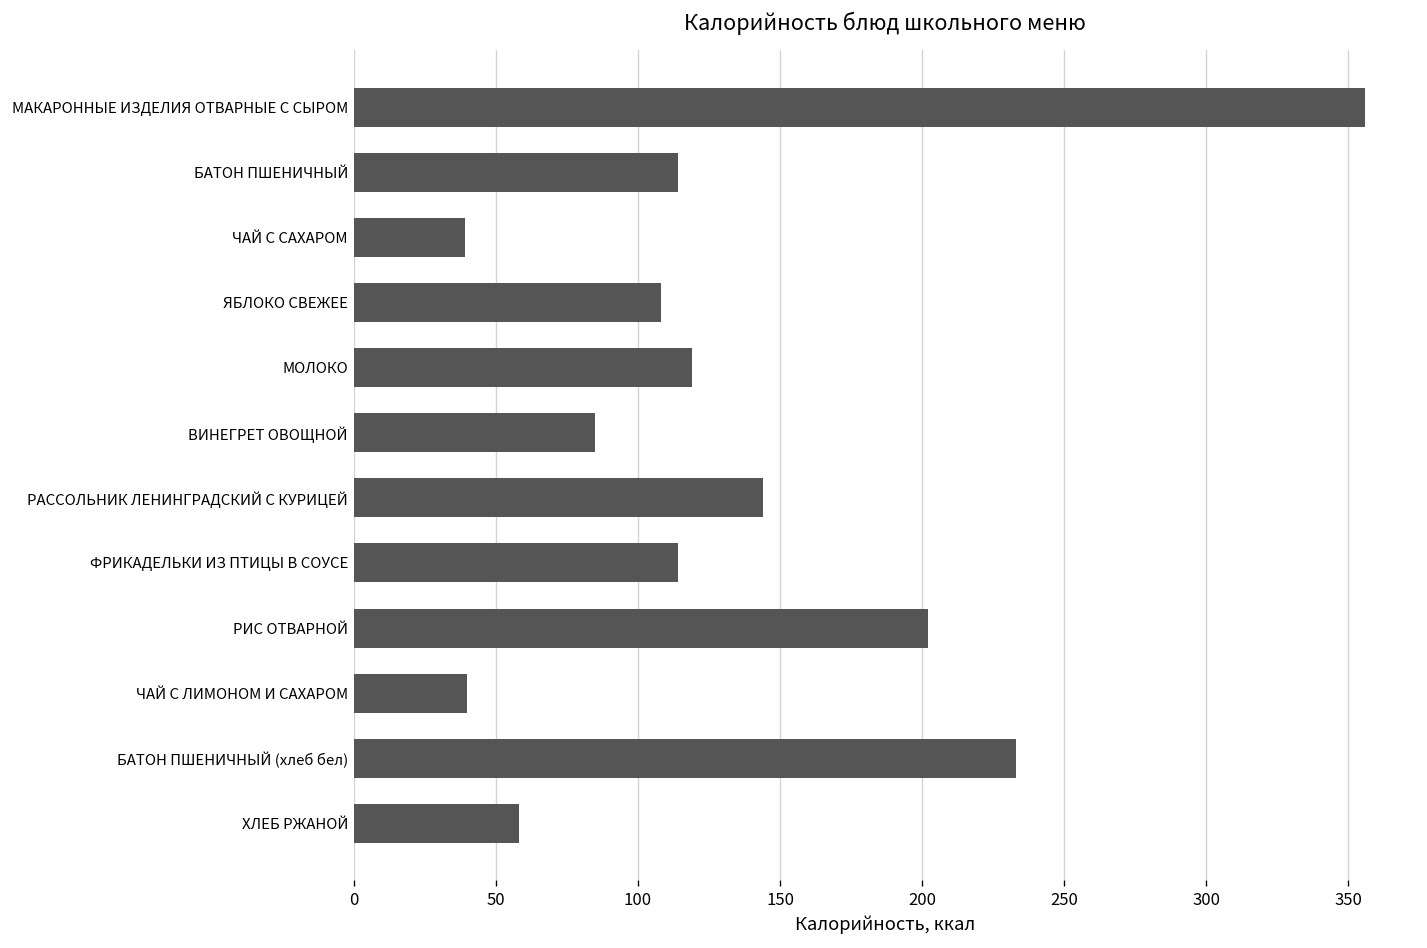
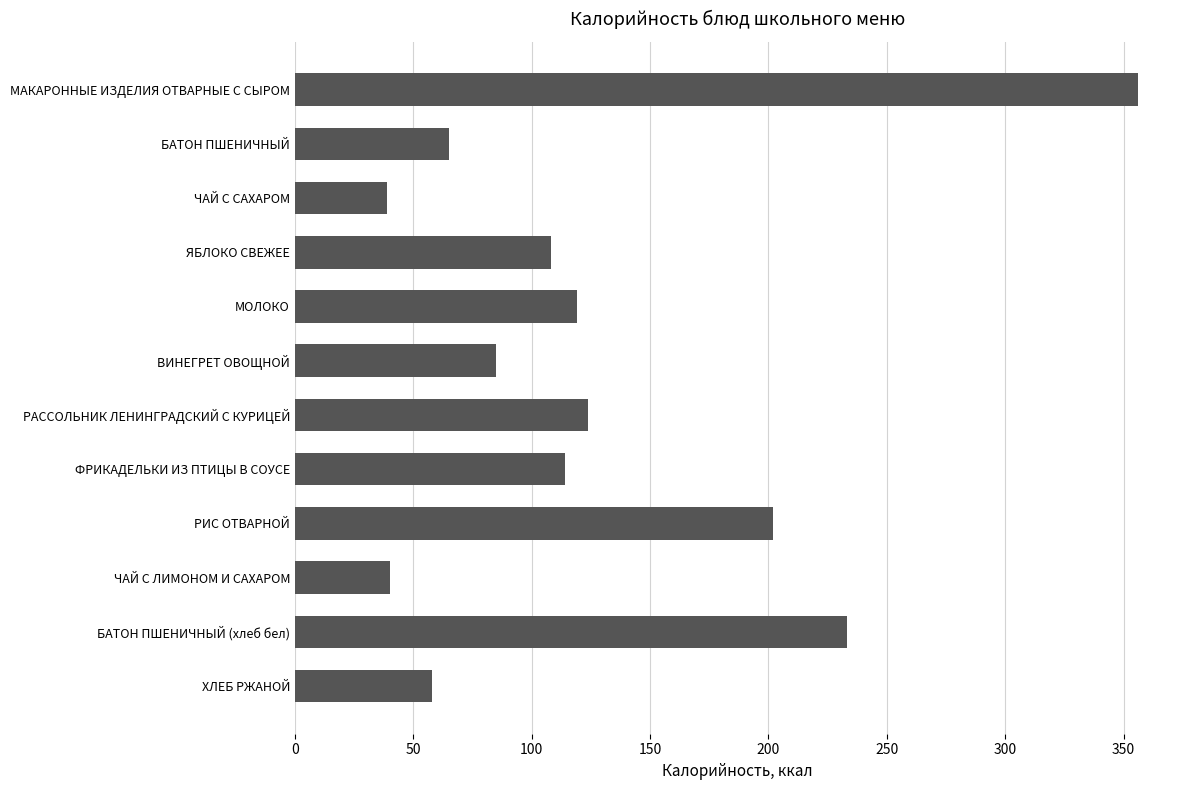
БАТОН ПШЕНИЧНЫЙ: 114 -> 65
РАССОЛЬНИК ЛЕНИНГРАДСКИЙ С КУРИЦЕЙ: 144 -> 124
